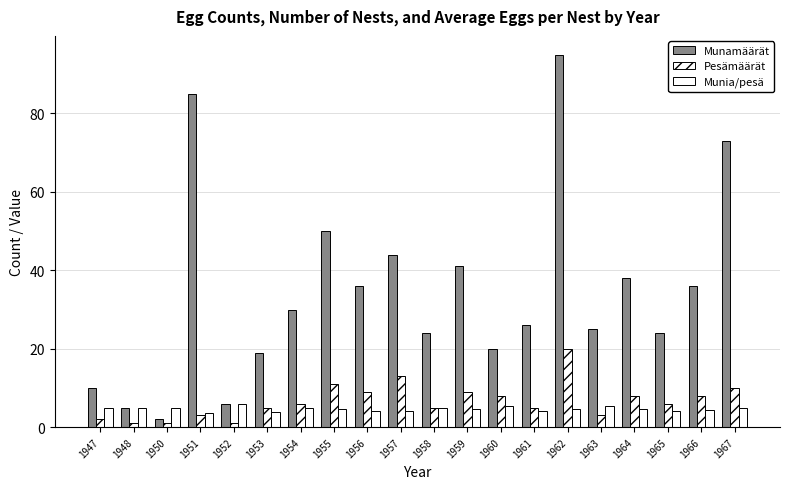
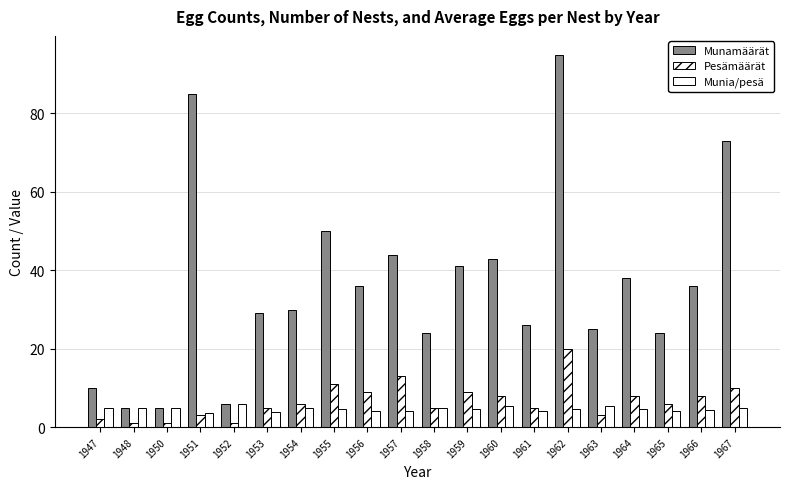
Munamäärät, 1950: 2 -> 5
Munamäärät, 1953: 19 -> 29
Munamäärät, 1960: 20 -> 43
